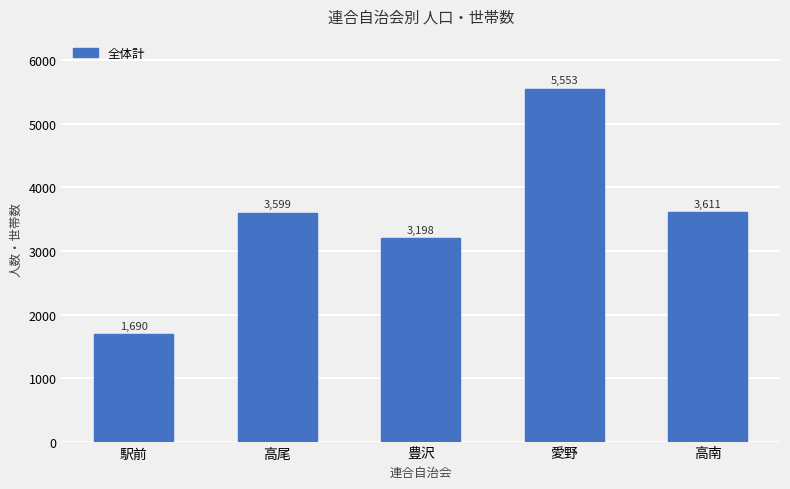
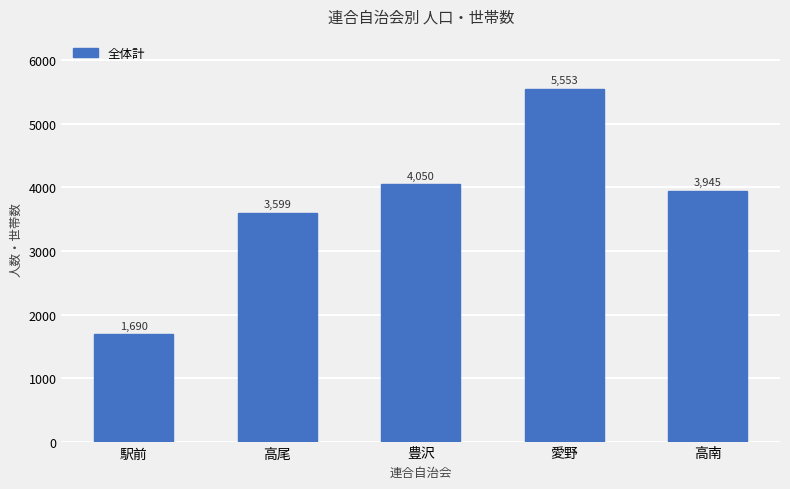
豊沢: 3,198 -> 4,050
高南: 3,611 -> 3,945
